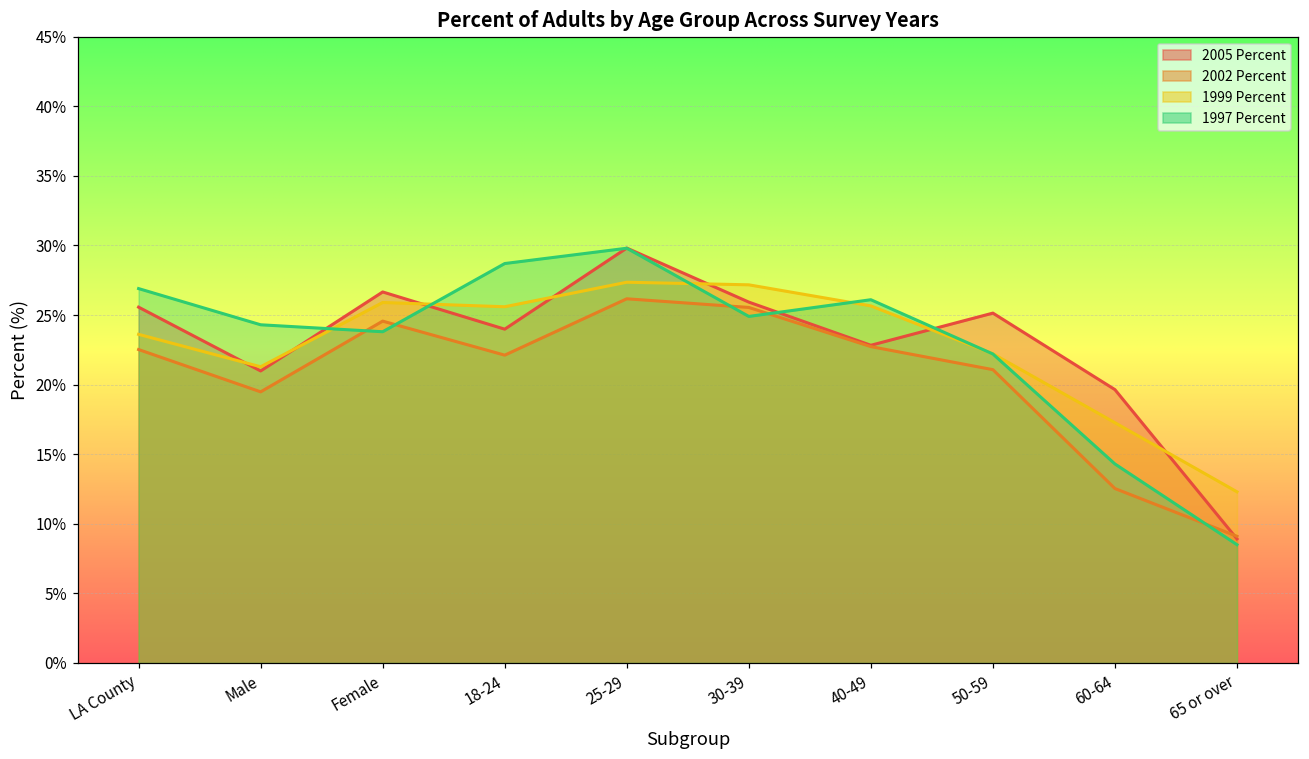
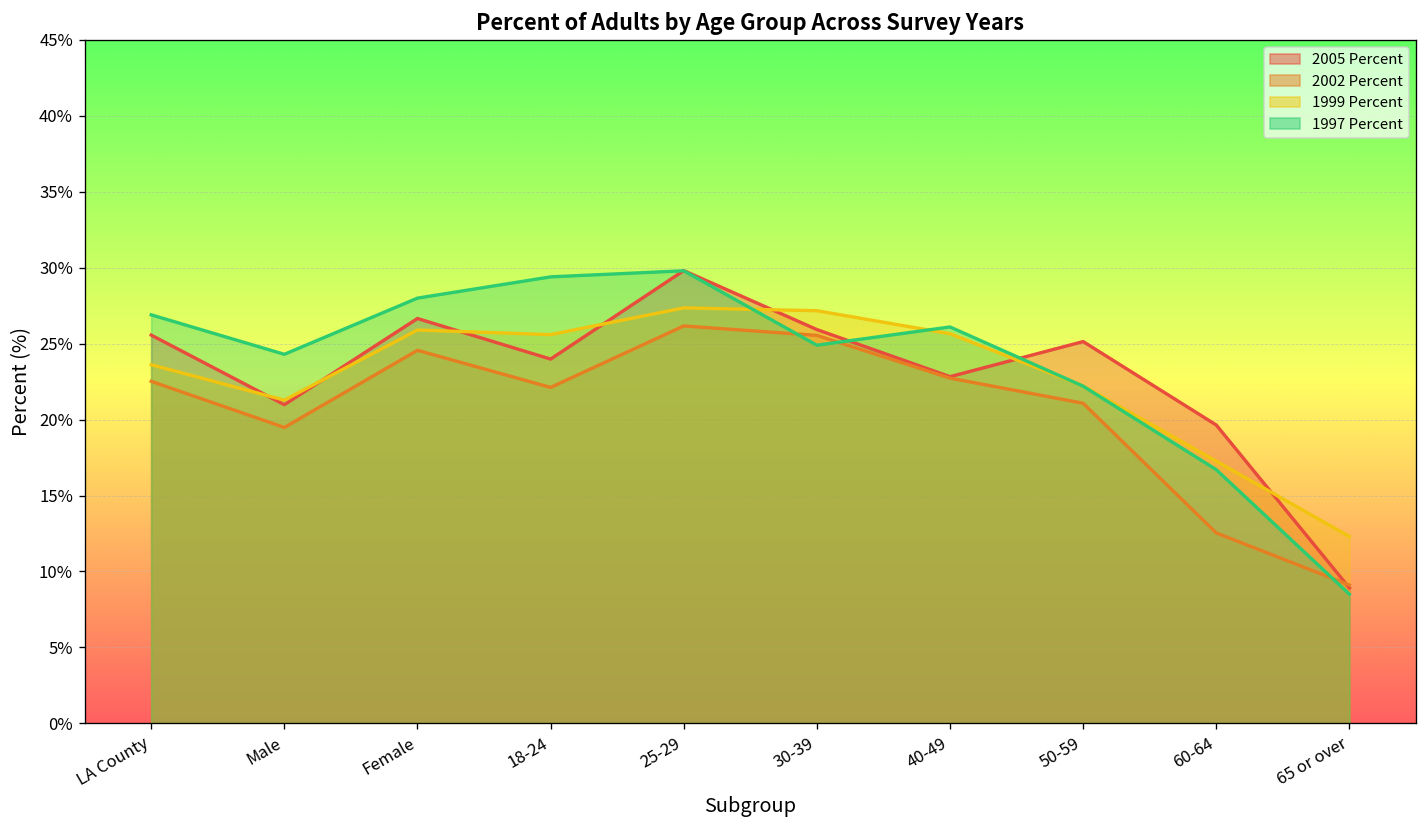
1997 Percent, Female: 23.8% -> 28.0%
1997 Percent, 18-24: 28.7% -> 29.4%
1997 Percent, 60-64: 14.3% -> 16.7%
